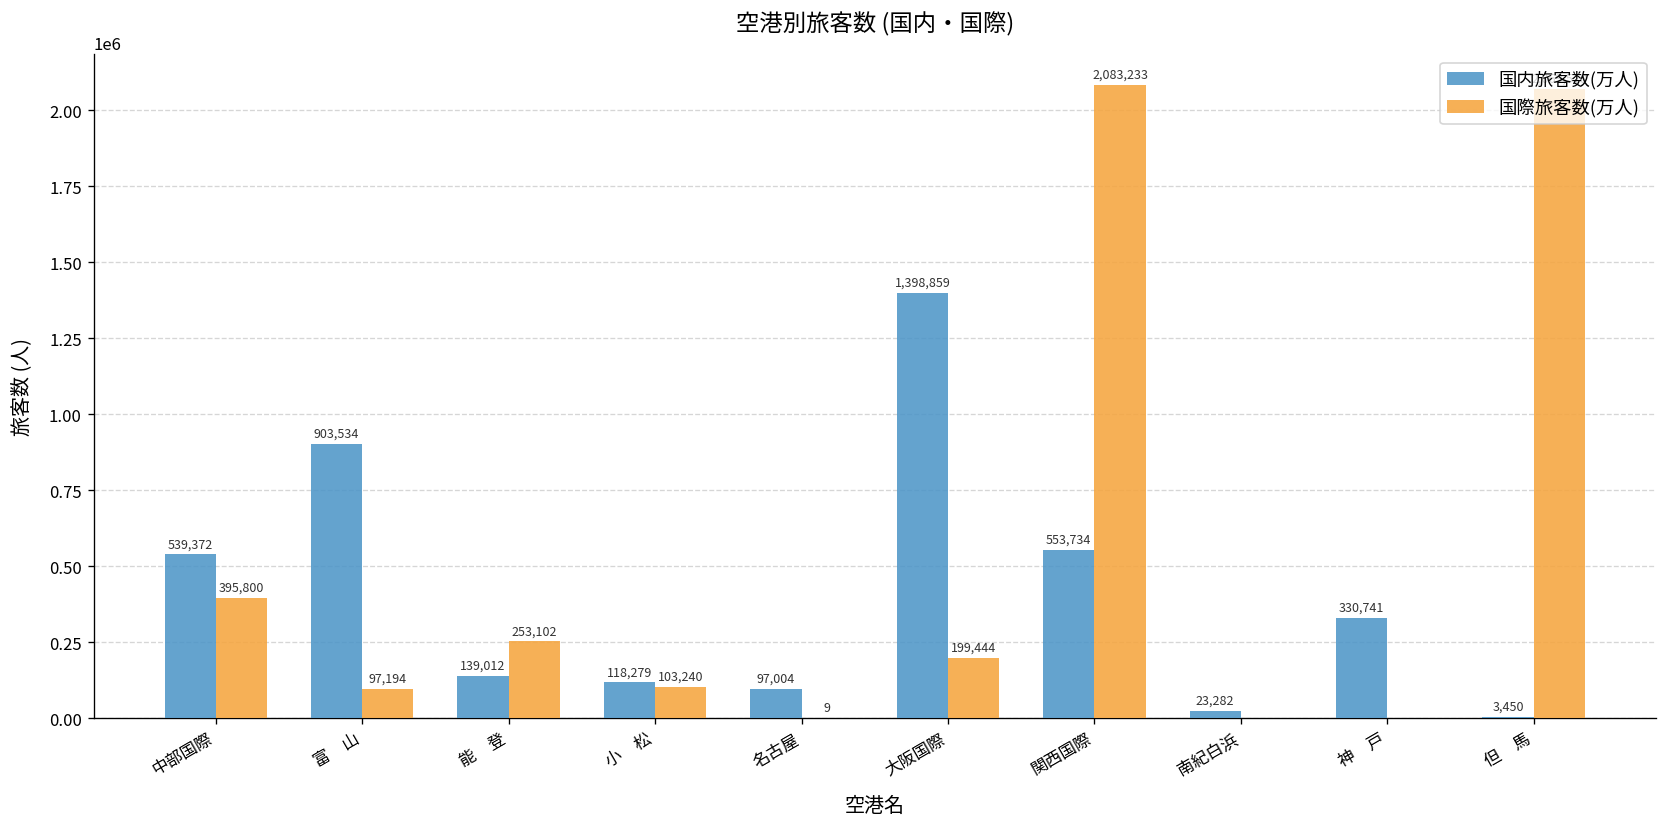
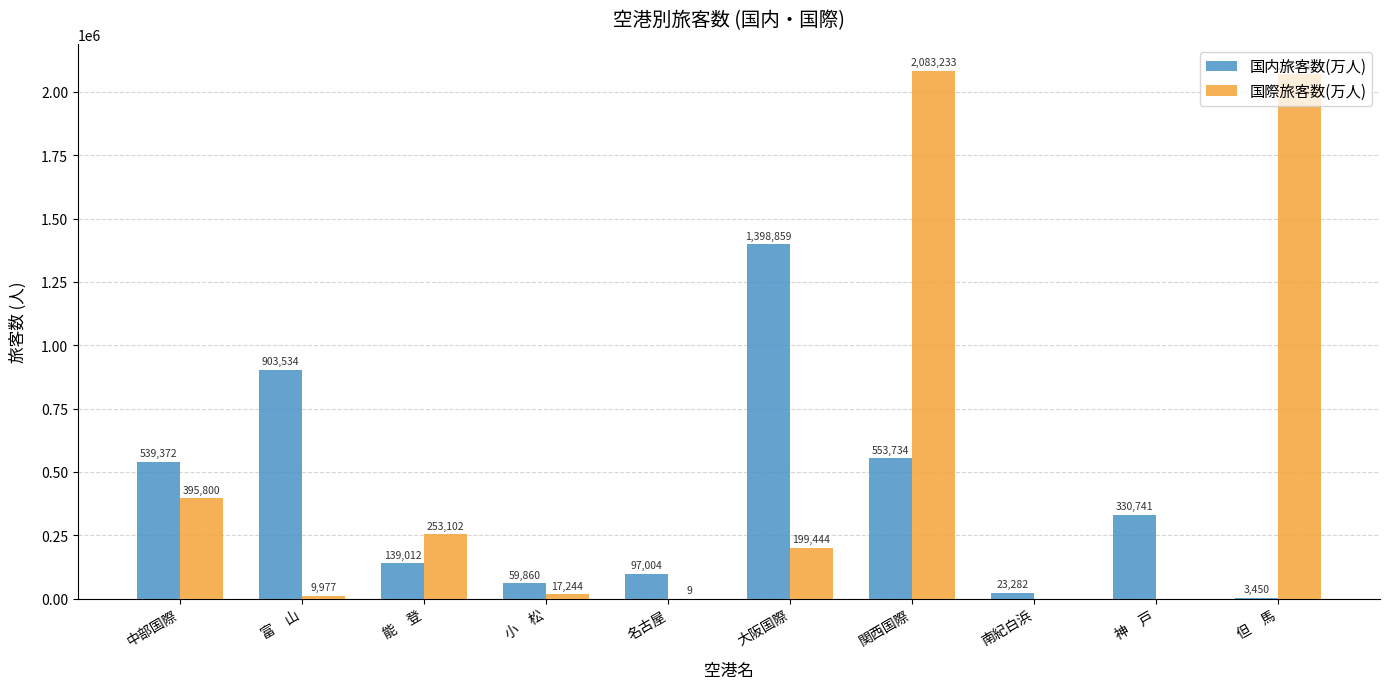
国際旅客数(万人), 富 山: 97,194 -> 9,977
国内旅客数(万人), 小 松: 118,279 -> 59,860
国際旅客数(万人), 小 松: 103,240 -> 17,244
